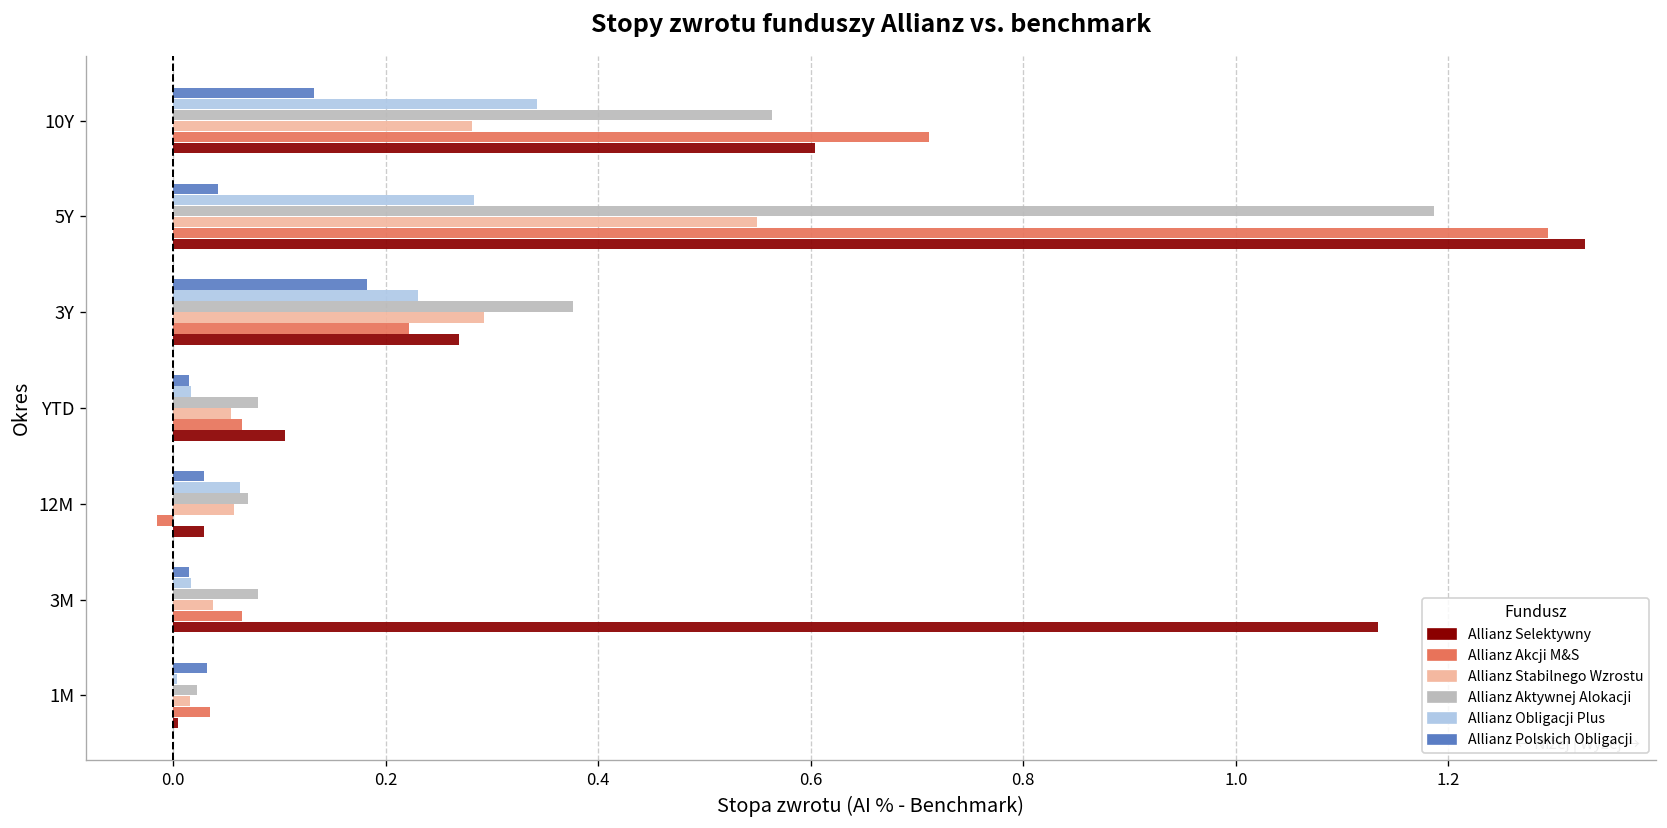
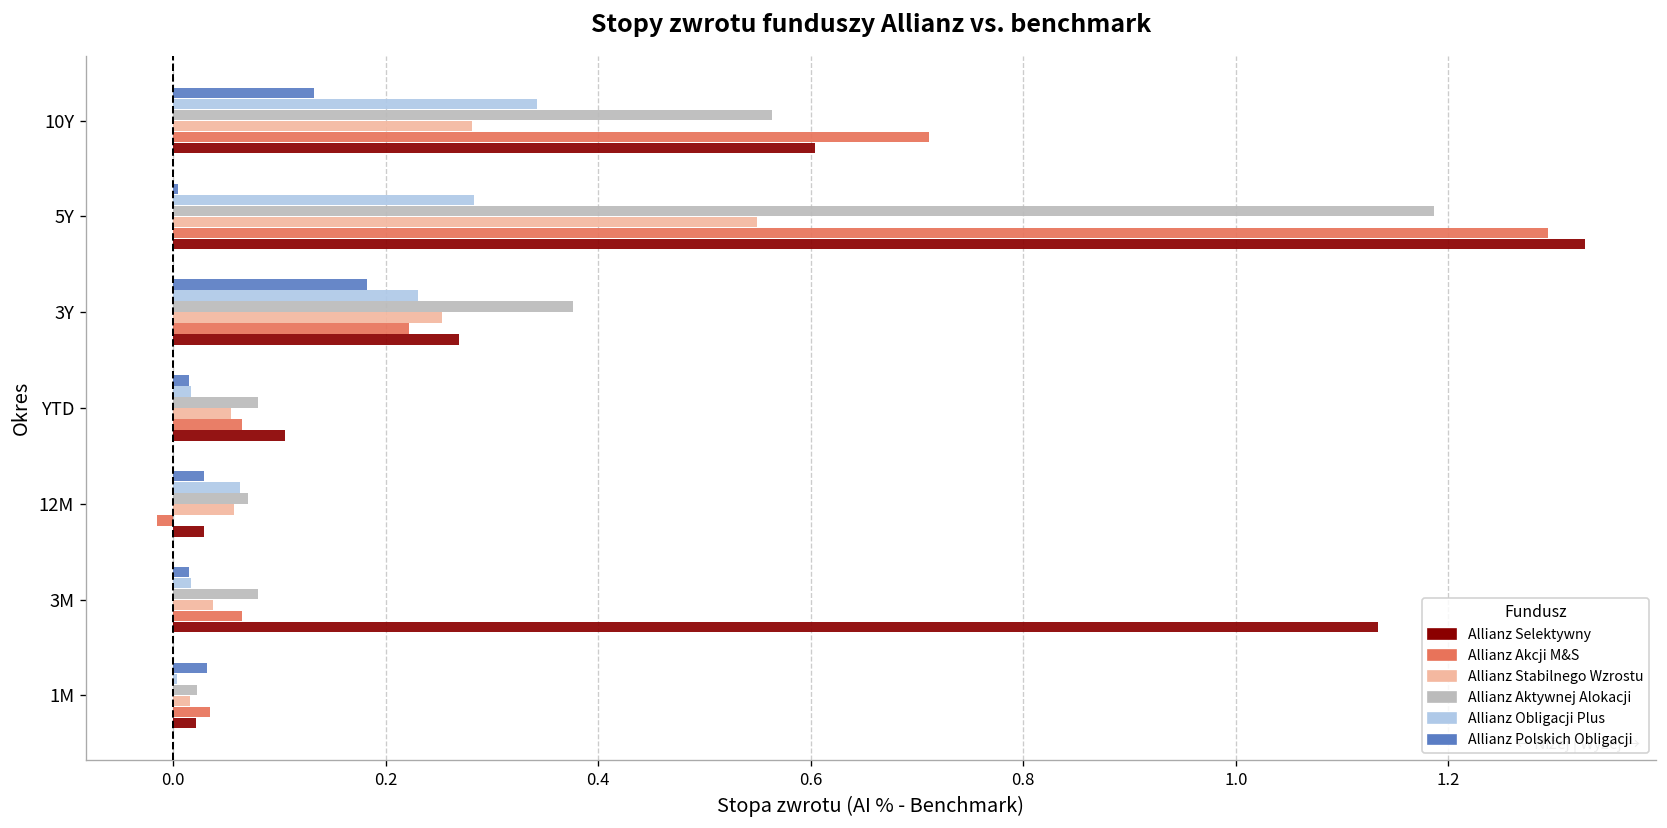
Allianz Polskich Obligacji, 5Y: 0.04 -> 0.01
Allianz Stabilnego Wzrostu, 3Y: 0.29 -> 0.25
Allianz Selektywny, 1M: 0.00 -> 0.02
